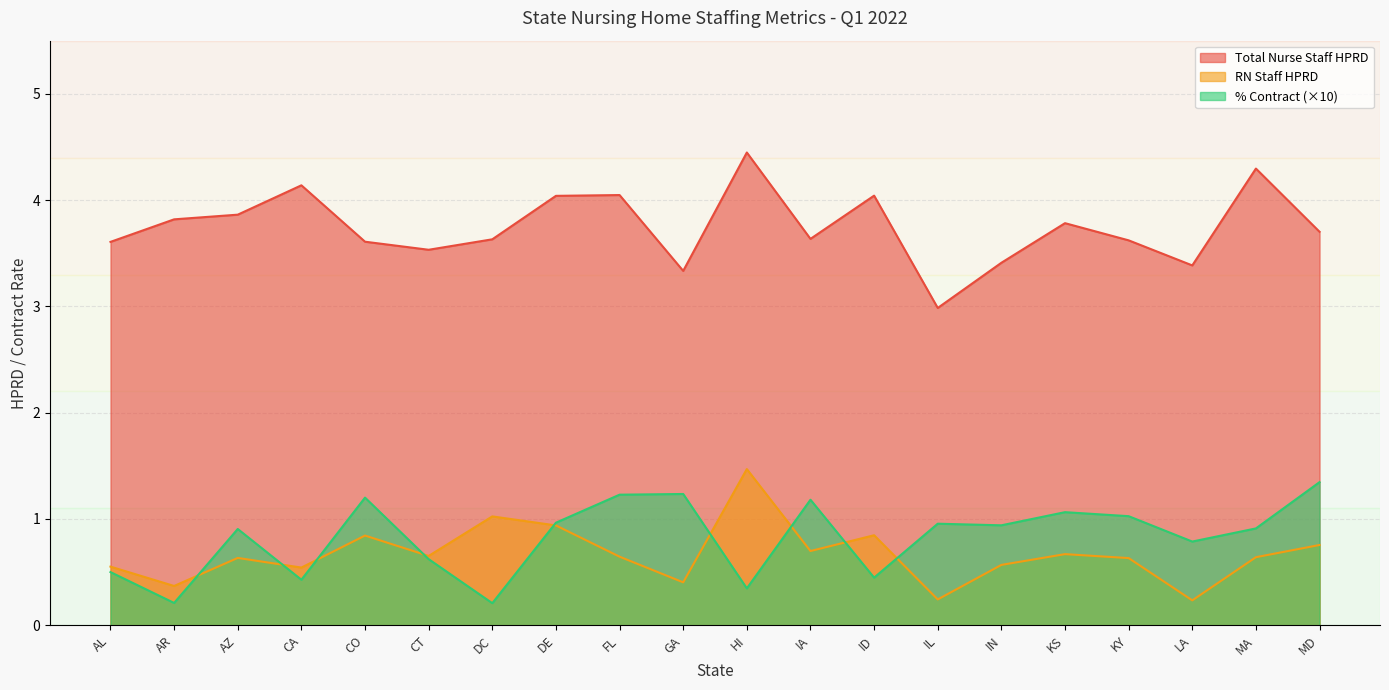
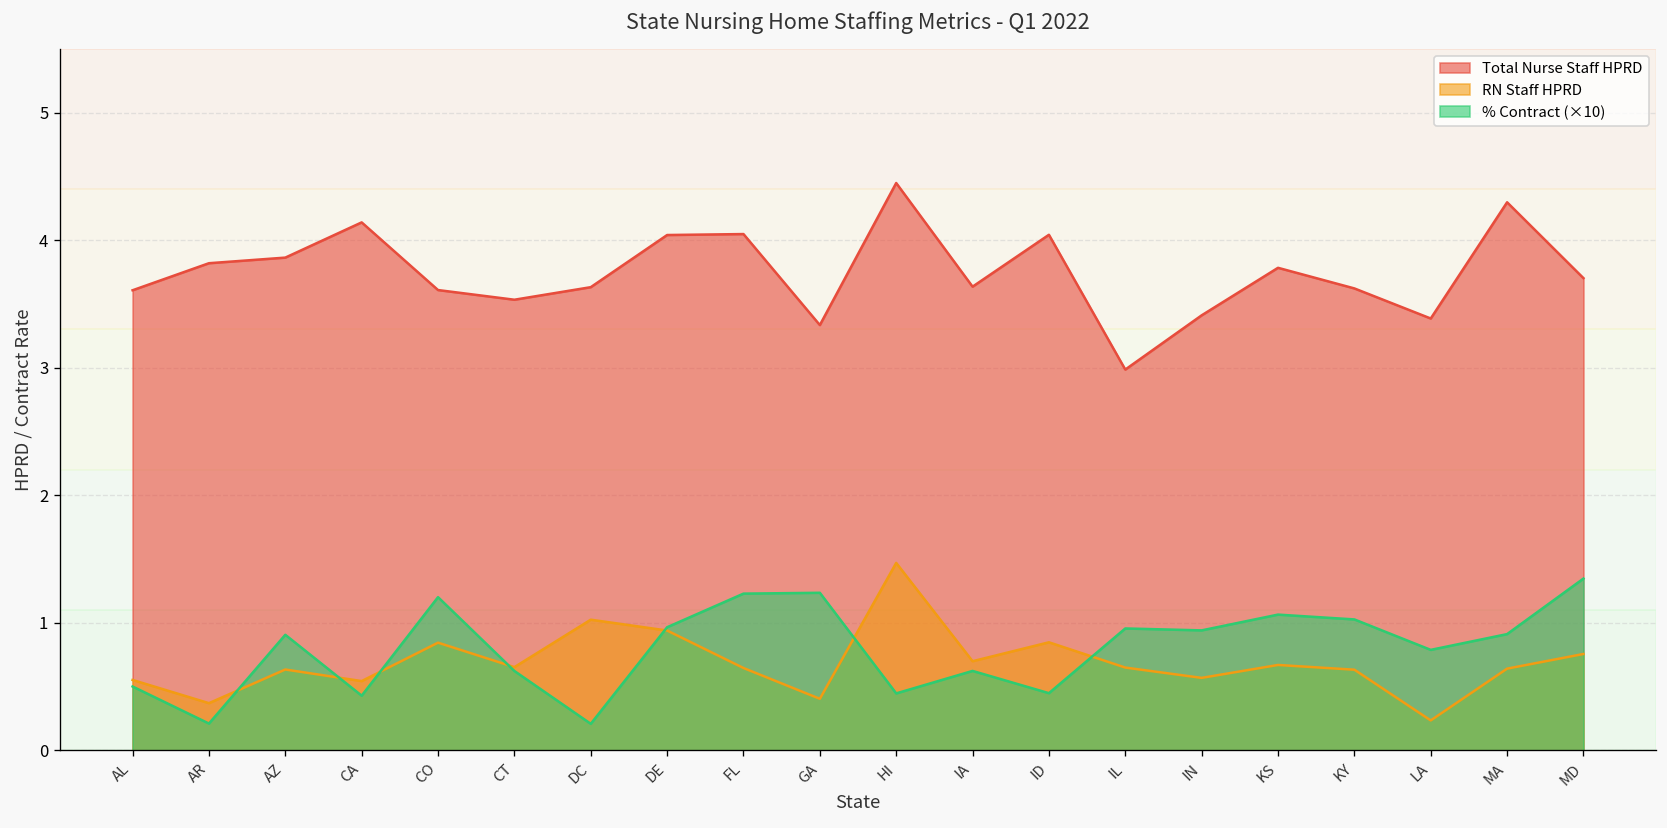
% Contract (×10), HI: 0.35 -> 0.45
% Contract (×10), IA: 1.18 -> 0.62
RN Staff HPRD, IL: 0.24 -> 0.65
